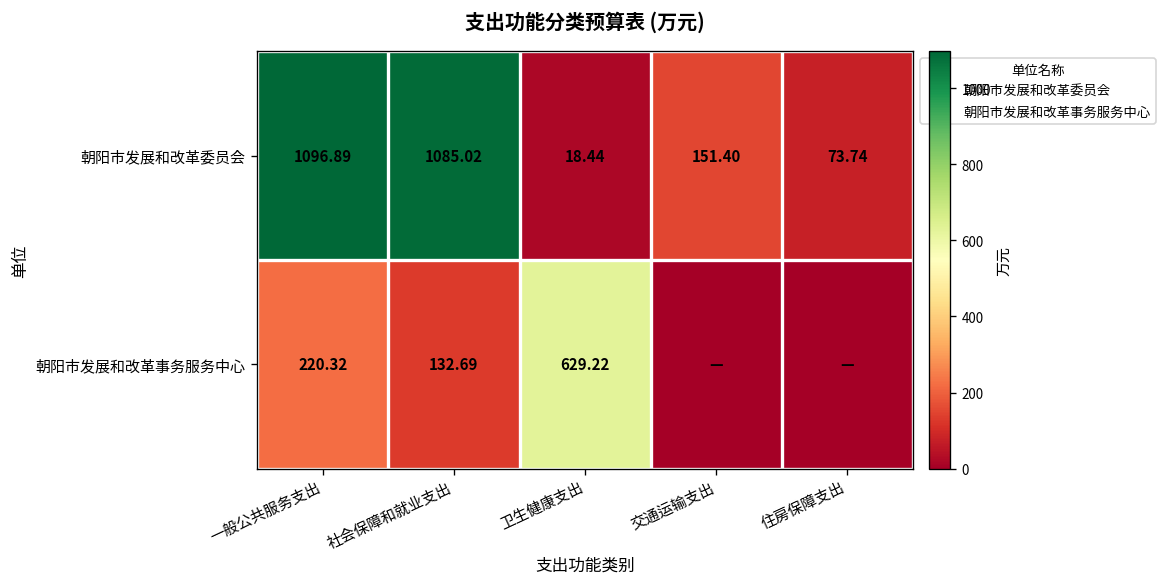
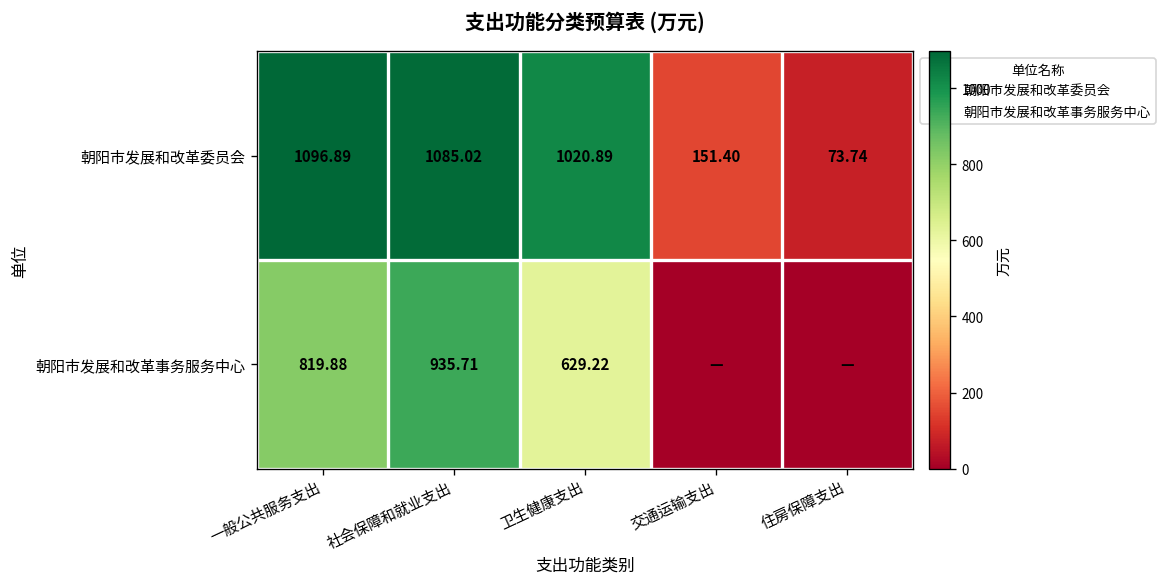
朝阳市发展和改革委员会, 卫生健康支出: 18.44 -> 1020.89
朝阳市发展和改革事务服务中心, 一般公共服务支出: 220.32 -> 819.88
朝阳市发展和改革事务服务中心, 社会保障和就业支出: 132.69 -> 935.71
